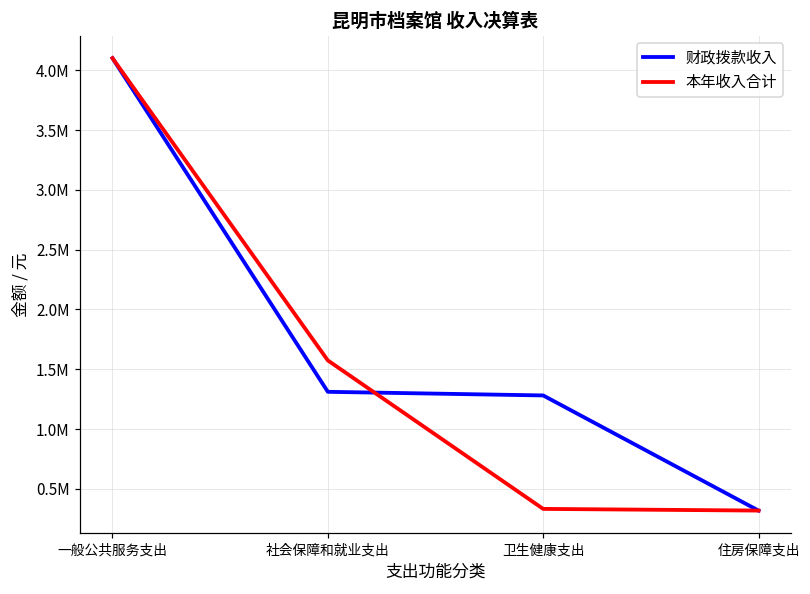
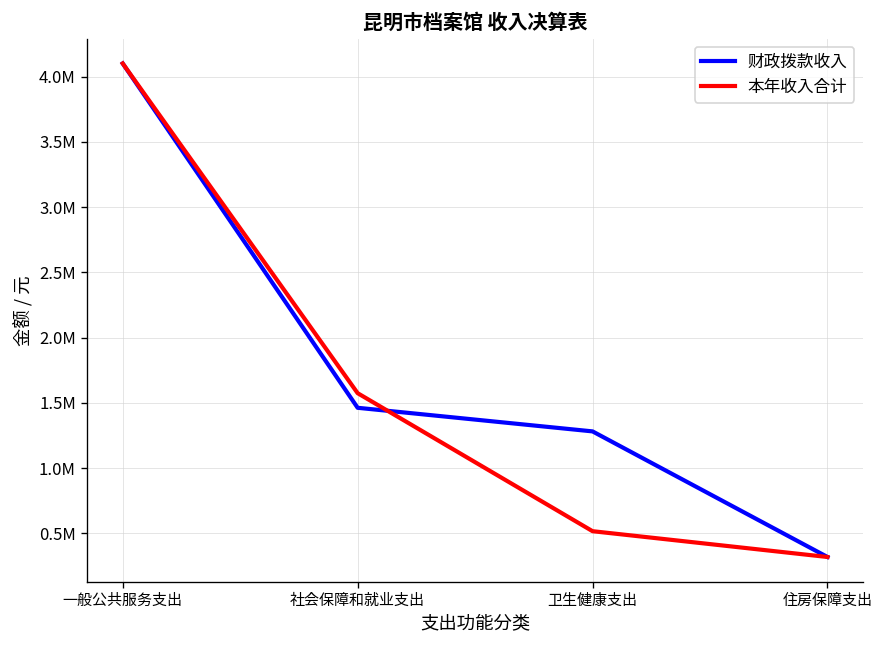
财政拨款收入, 社会保障和就业支出: 1310000 -> 1460000
本年收入合计, 卫生健康支出: 330000 -> 520000
